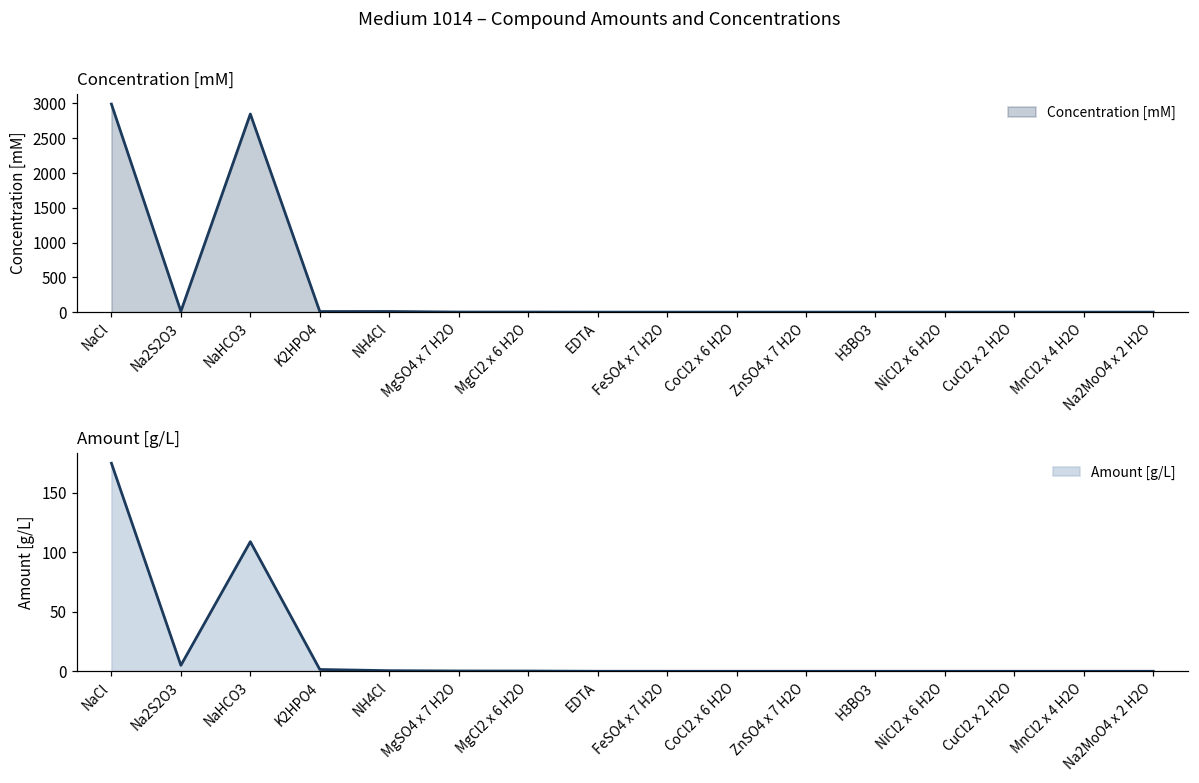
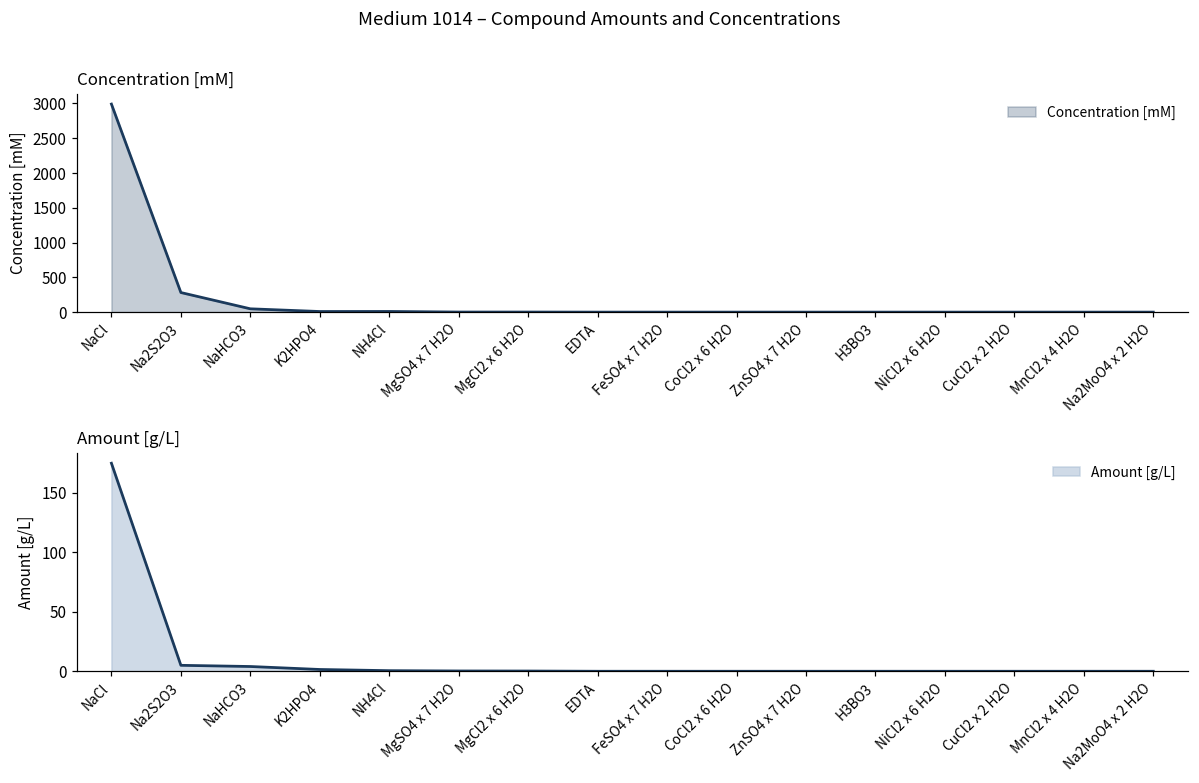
Concentration [mM], Na2S2O3: 0 -> 300
Concentration [mM], NaHCO3: 2800 -> 0
Amount [g/L], NaHCO3: 109 -> 4
